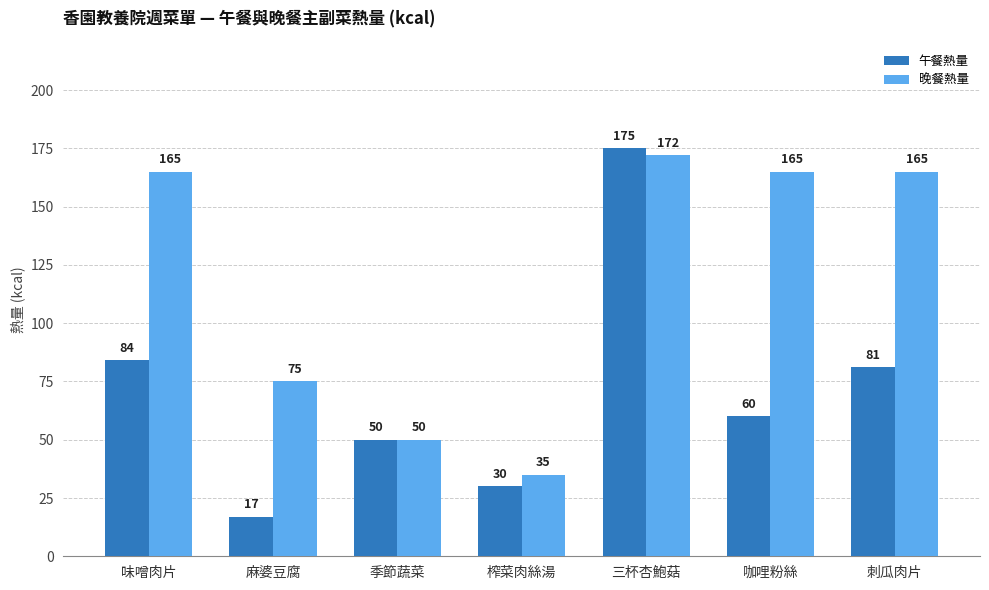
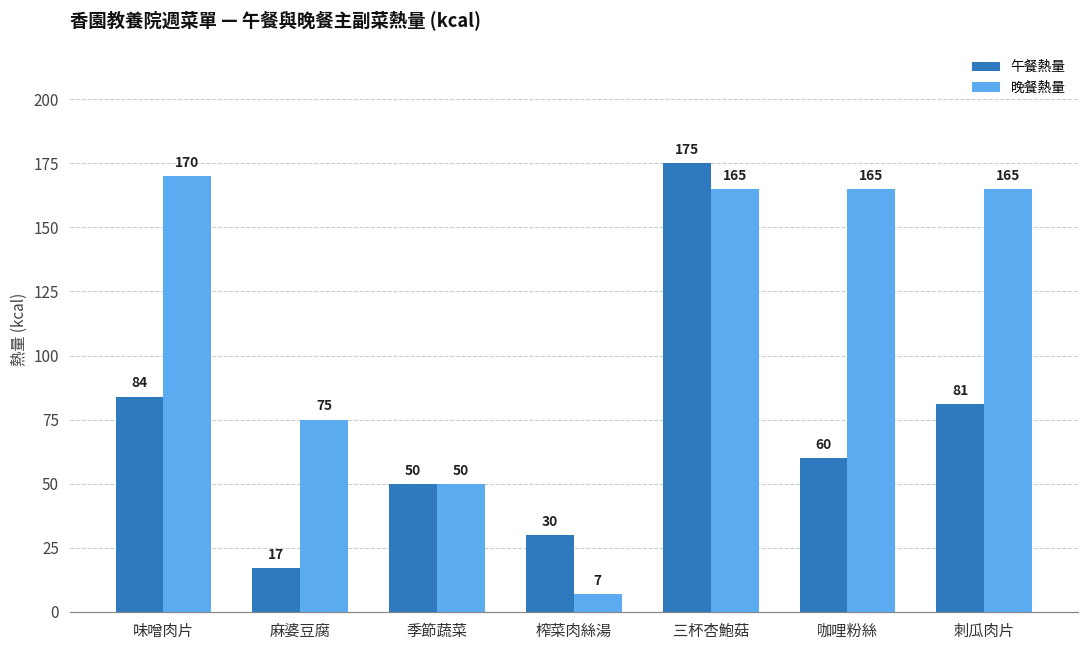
晚餐熱量, 味噌肉片: 165 -> 170
晚餐熱量, 榨菜肉絲湯: 35 -> 7
晚餐熱量, 三杯杏鮑菇: 172 -> 165
